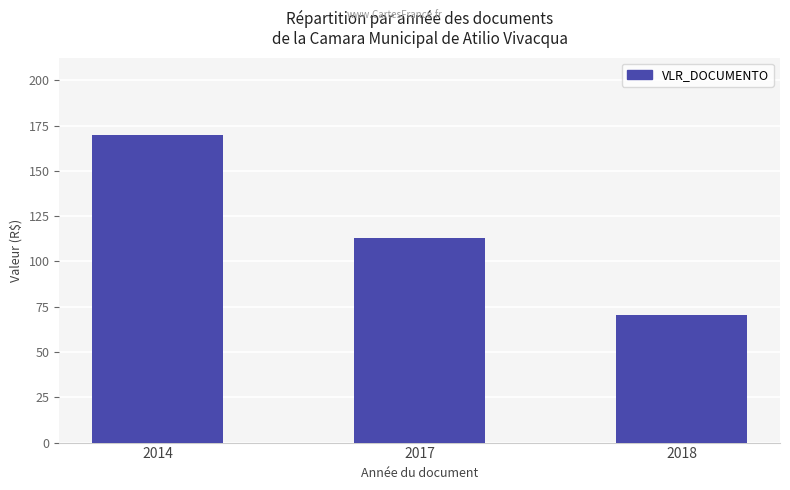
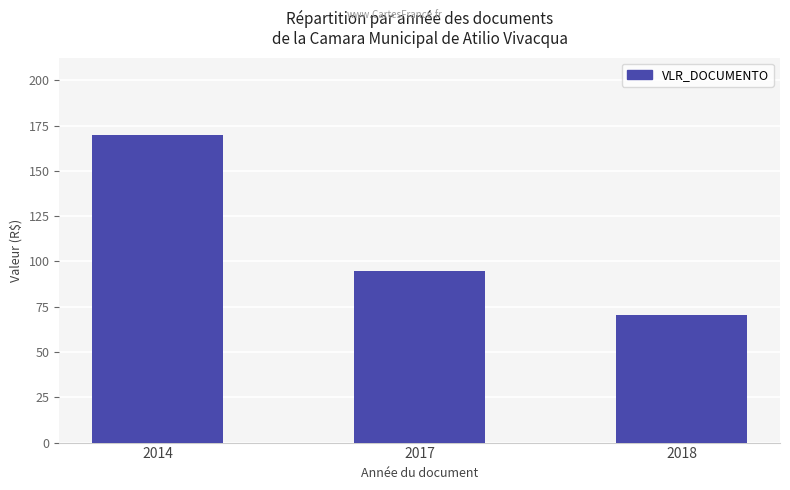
2017: 113 -> 95
